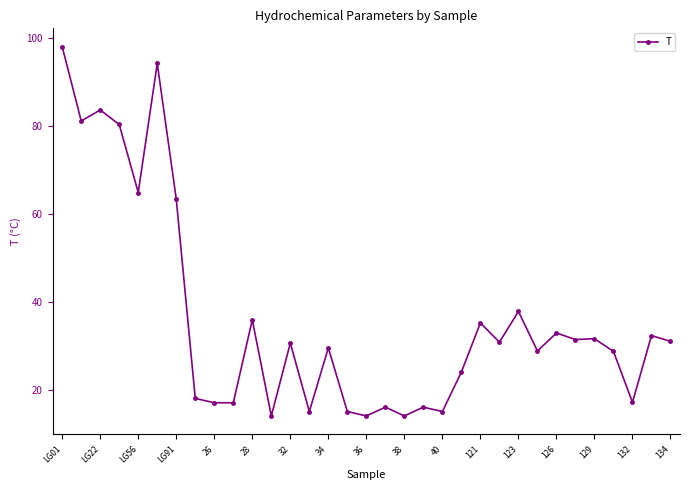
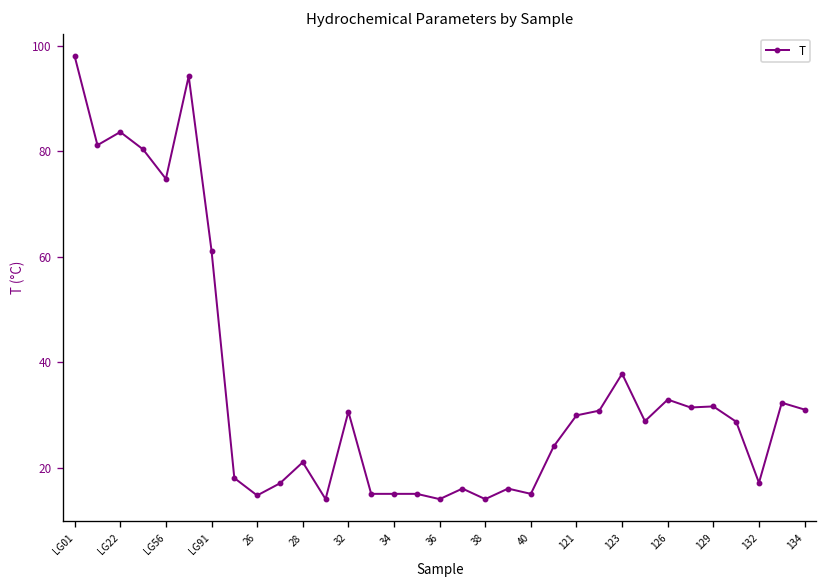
LG56: 65 -> 75
LG91: 63 -> 61
26: 17 -> 15
28: 36 -> 21
34: 30 -> 15
121: 35 -> 30
